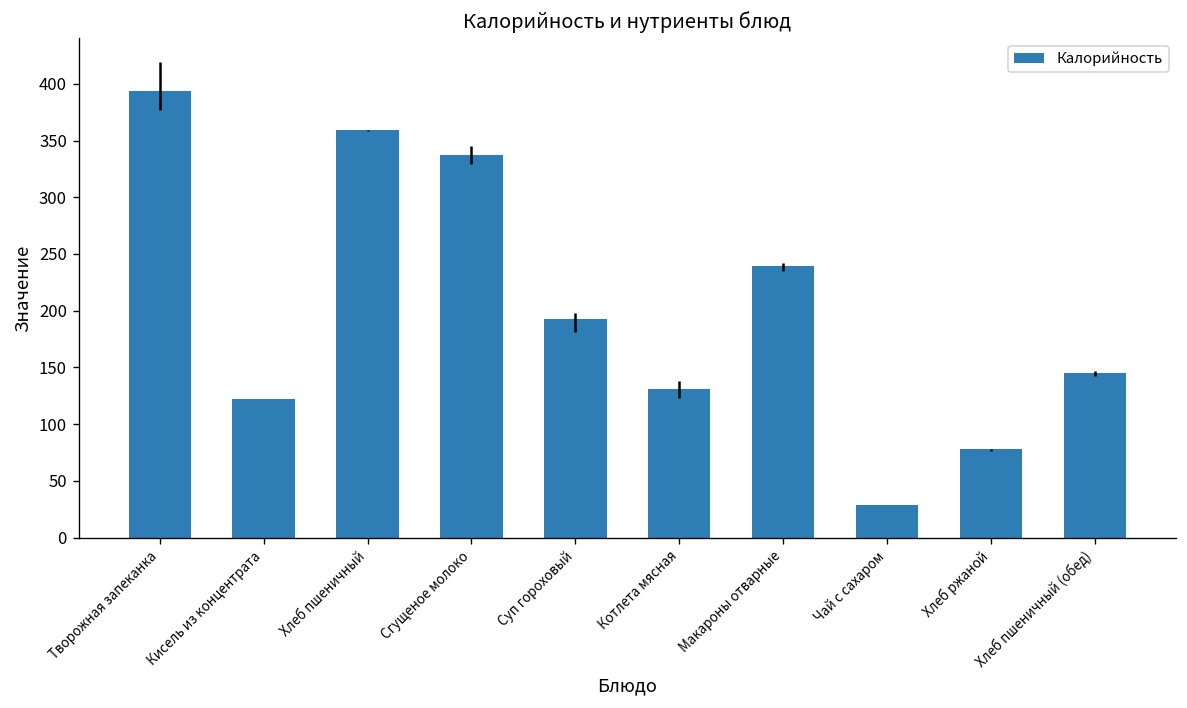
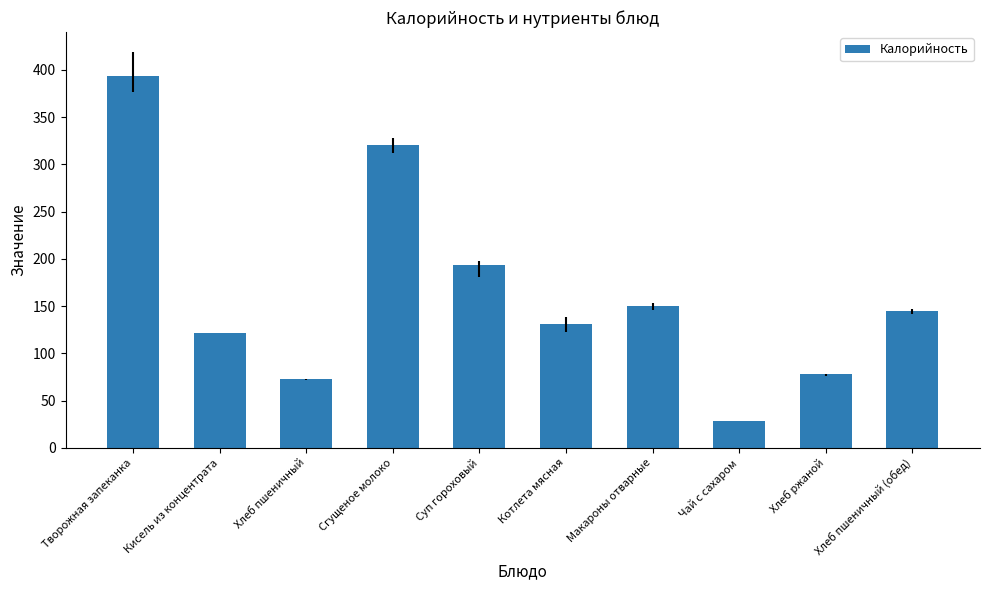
Хлеб пшеничный: 360 -> 70
Сгущеное молоко: 340 -> 320
Макароны отварные: 240 -> 150
